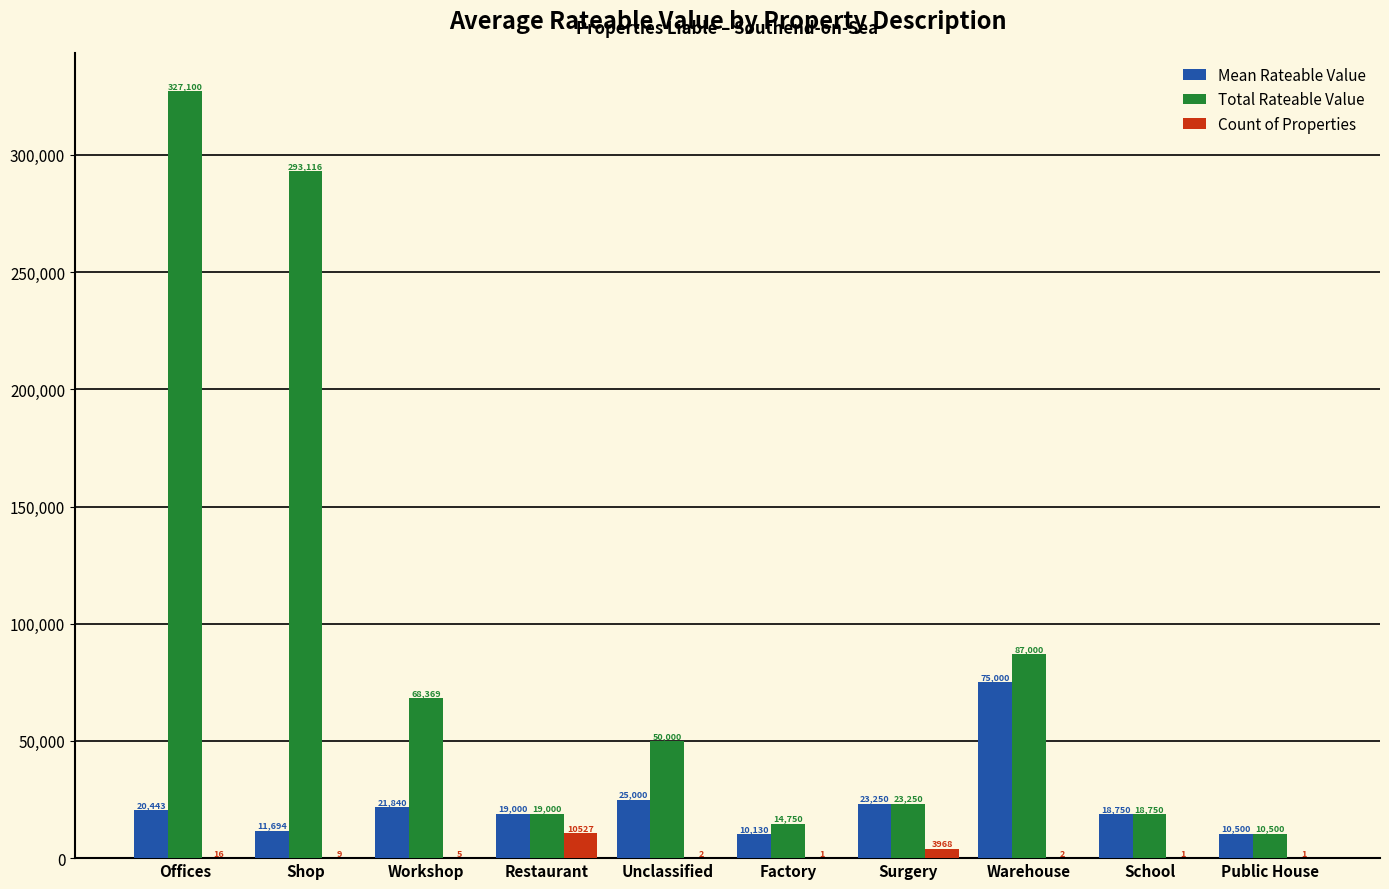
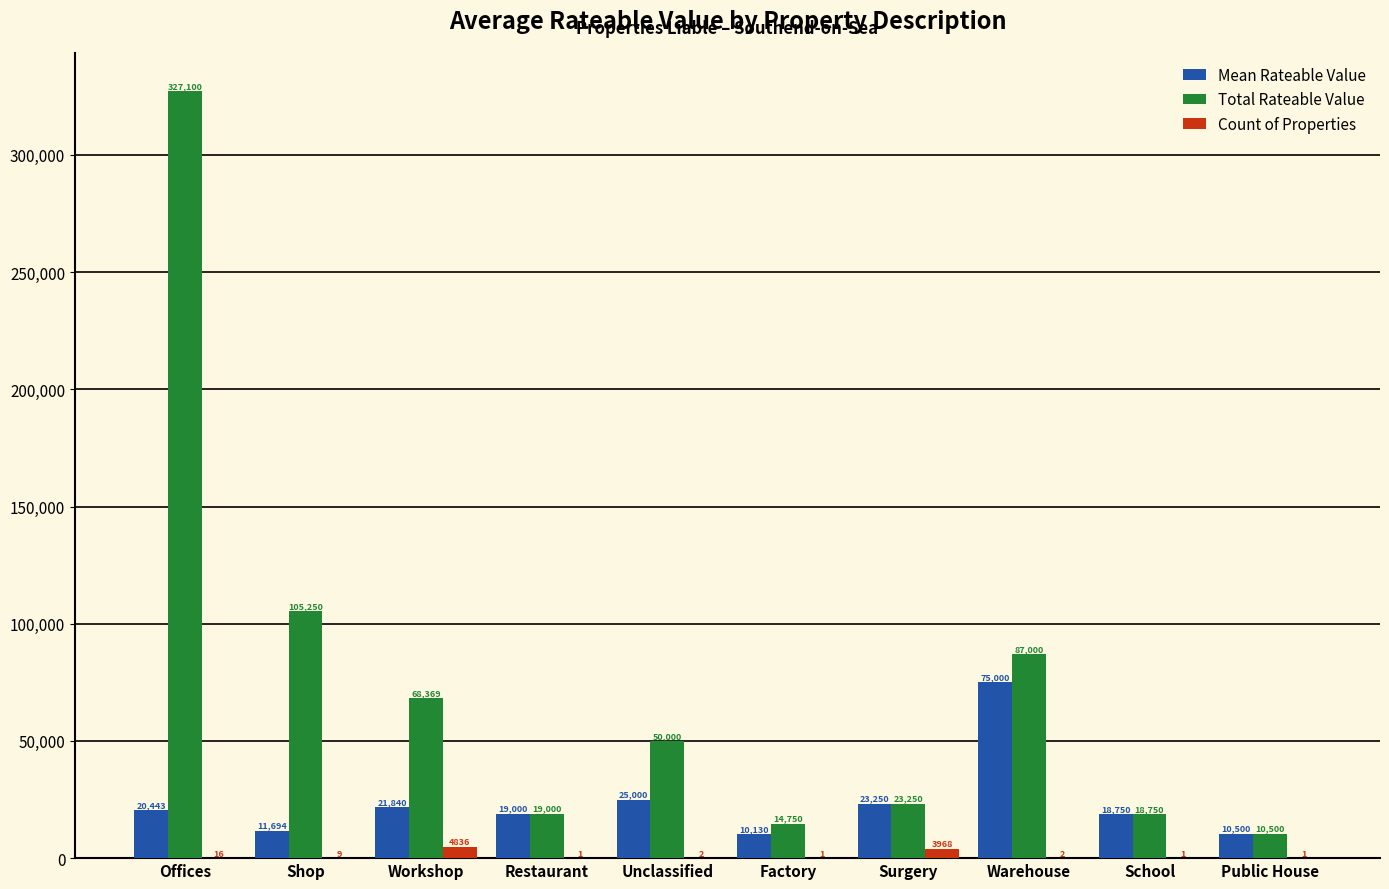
Total Rateable Value, Shop: 293,116 -> 105,250
Count of Properties, Workshop: 5 -> 4836
Count of Properties, Restaurant: 10527 -> 1
